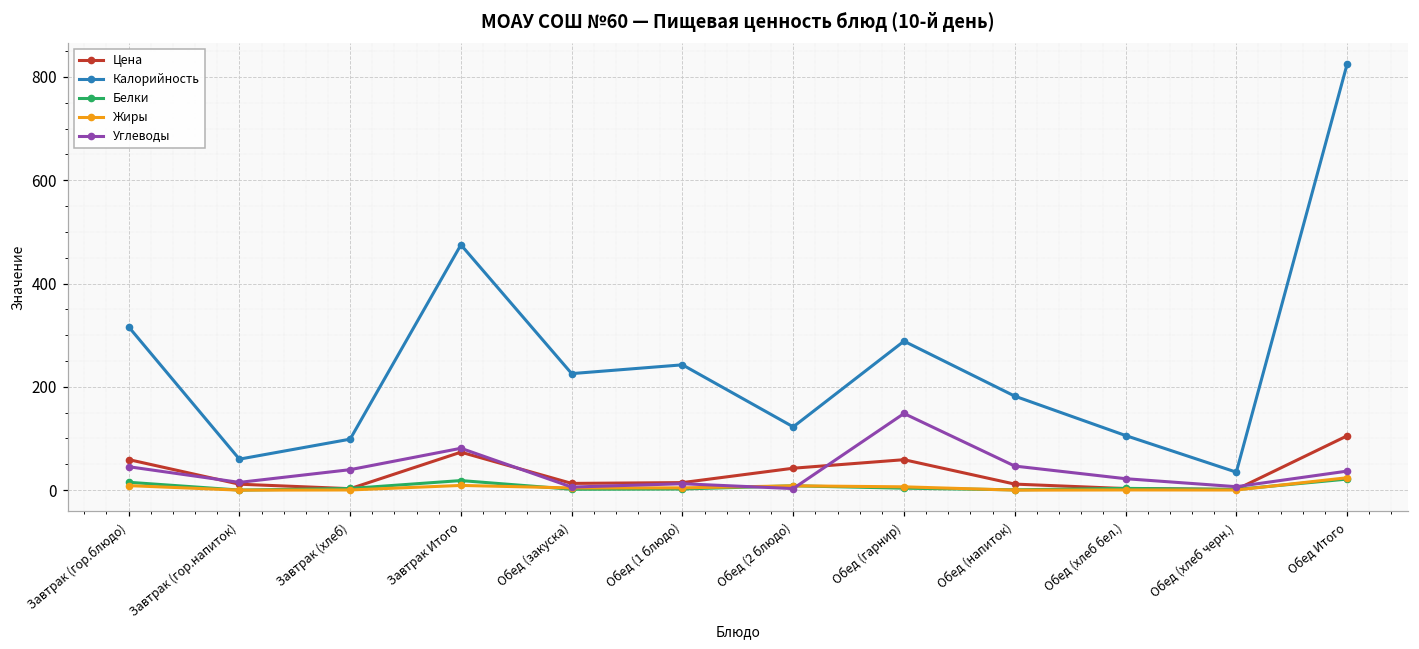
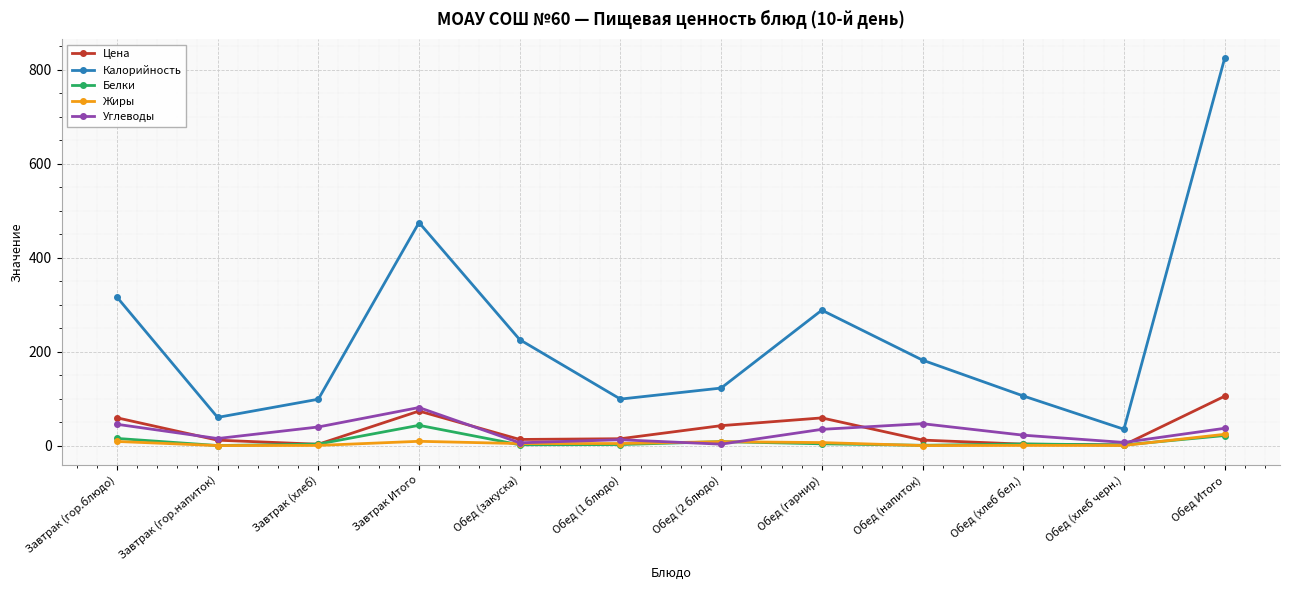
Белки, Завтрак Итого: 20 -> 40
Калорийность, Обед (1 блюдо): 240 -> 100
Углеводы, Обед (гарнир): 150 -> 30
